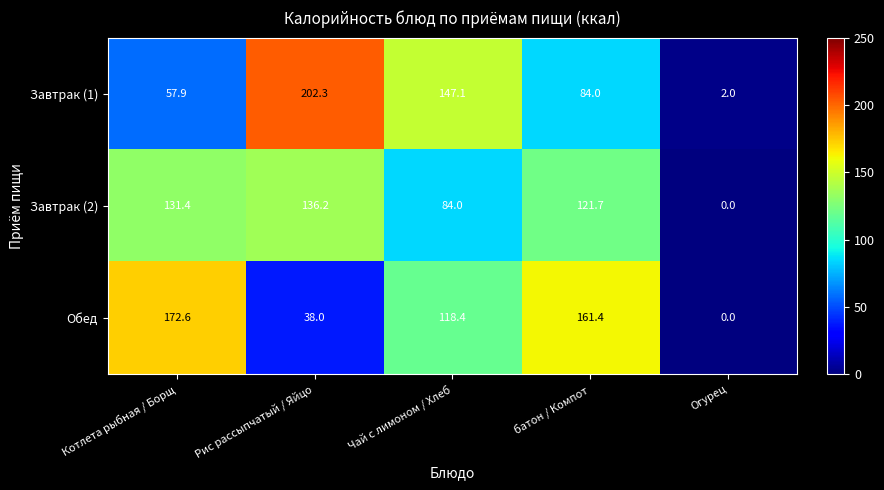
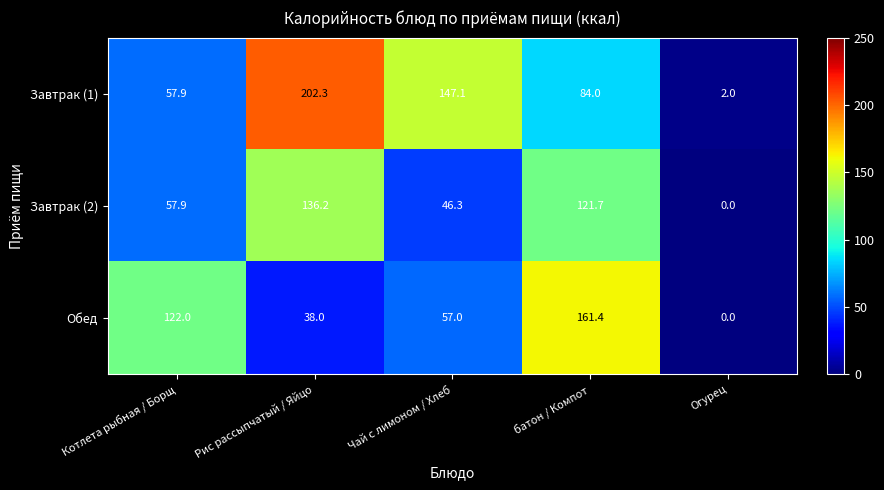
Завтрак (2), Котлета рыбная / Борщ: 131.4 -> 57.9
Завтрак (2), Чай с лимоном / Хлеб: 84.0 -> 46.3
Обед, Котлета рыбная / Борщ: 172.6 -> 122.0
Обед, Чай с лимоном / Хлеб: 118.4 -> 57.0
